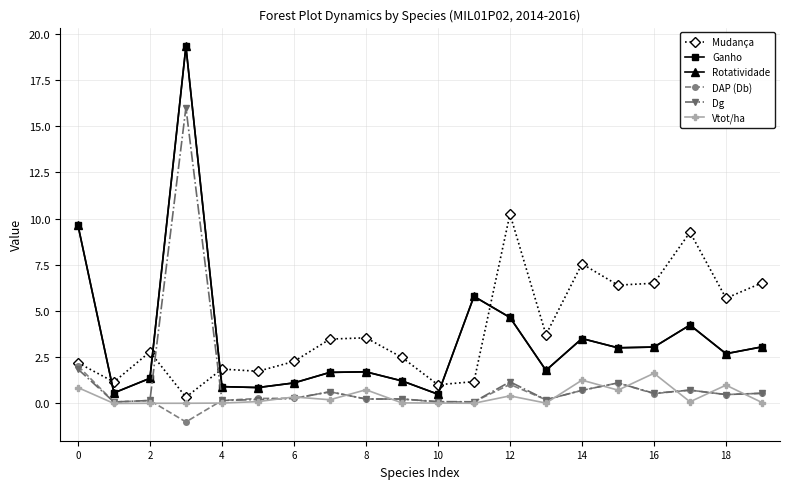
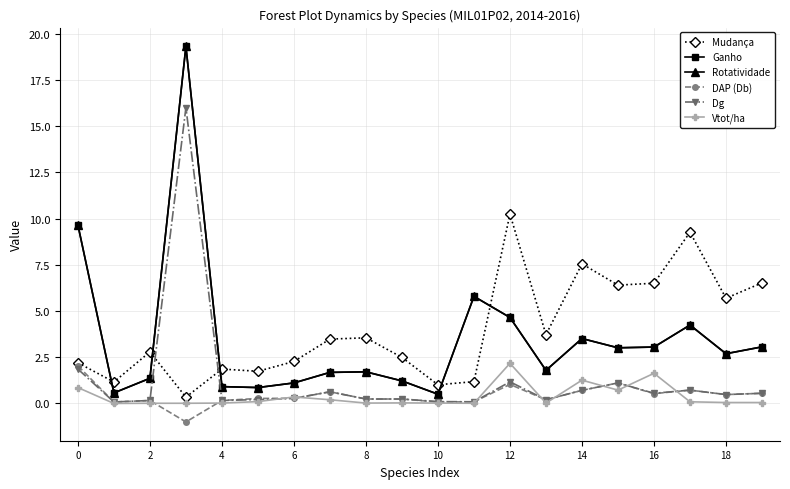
Vtot/ha, 8: 0.7 -> 0.0
Vtot/ha, 12: 0.4 -> 2.2
Vtot/ha, 18: 1.0 -> 0.1
